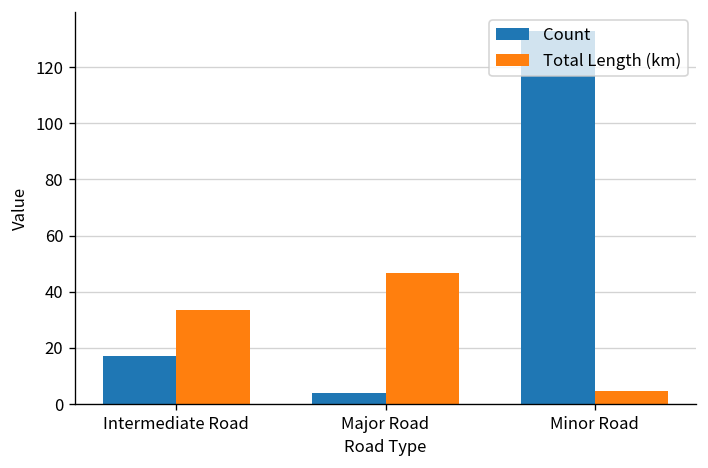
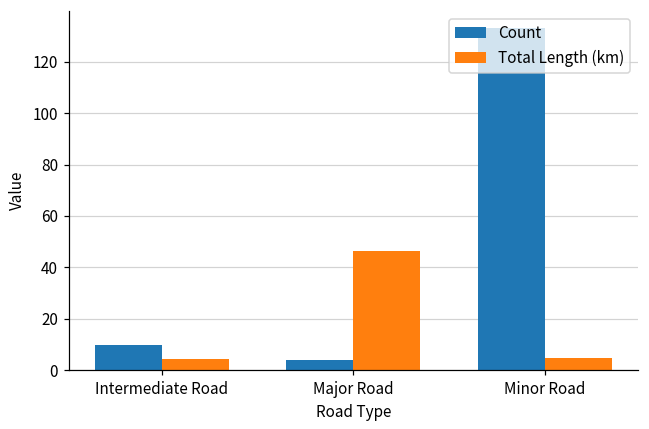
Count, Intermediate Road: 17 -> 10
Total Length (km), Intermediate Road: 34 -> 5
